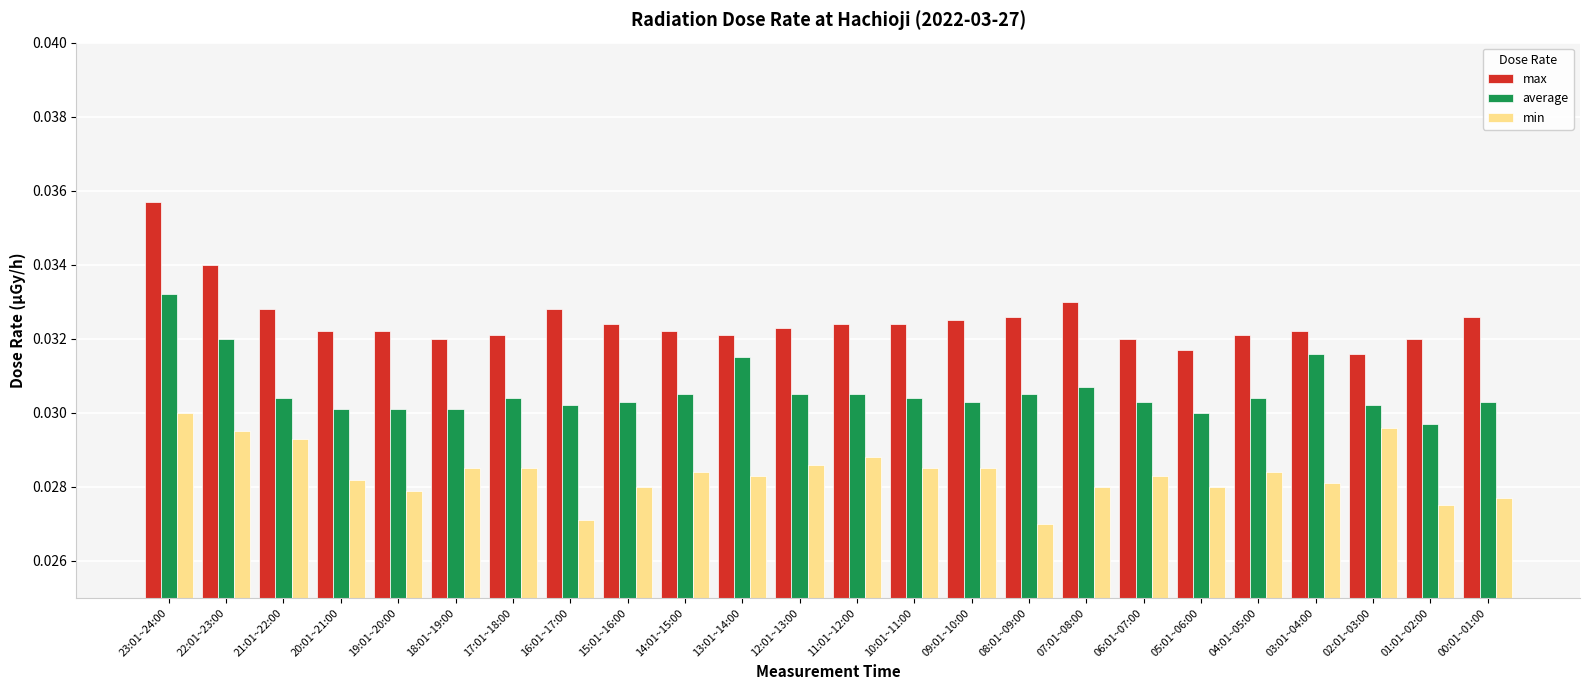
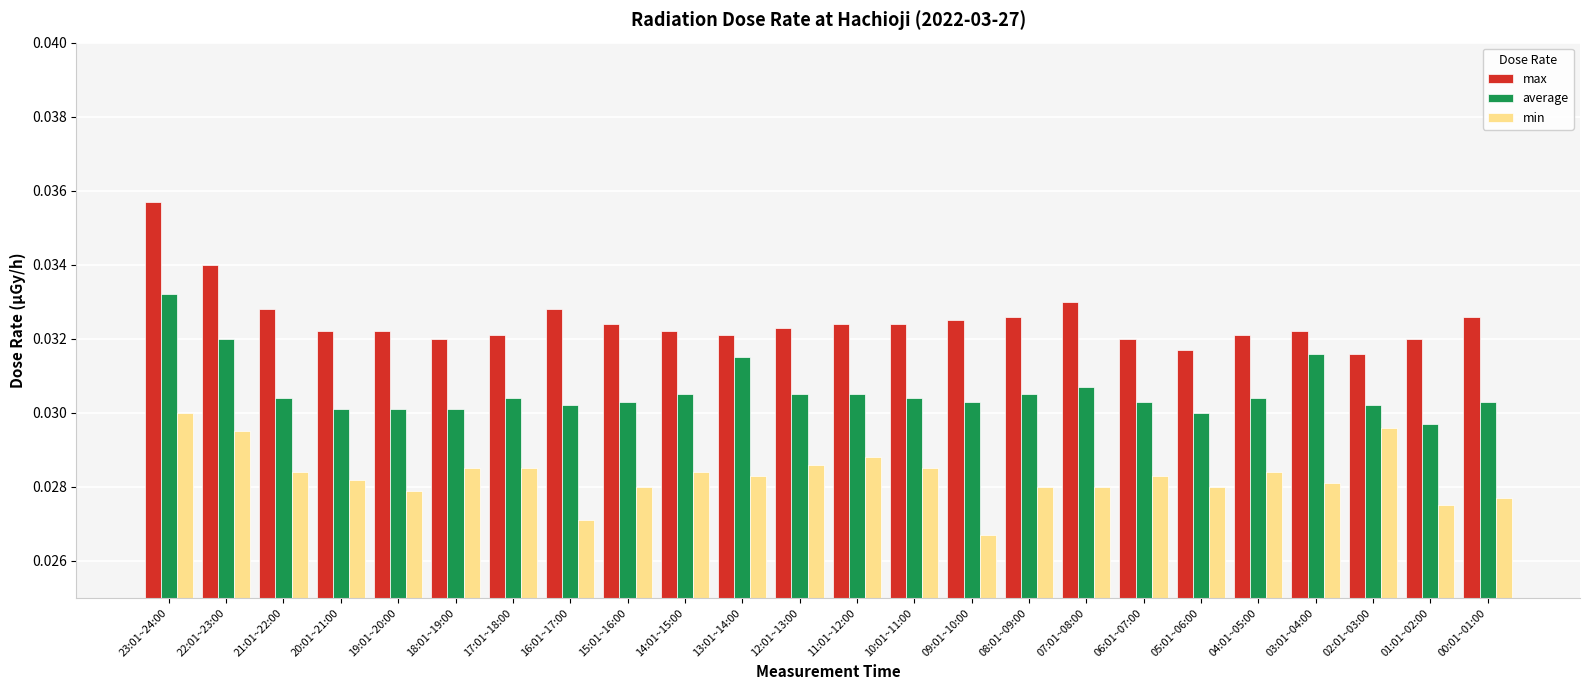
min, 21:01~22:00: 0.0293 -> 0.0284
min, 09:01~10:00: 0.0285 -> 0.0267
min, 08:01~09:00: 0.027 -> 0.028
